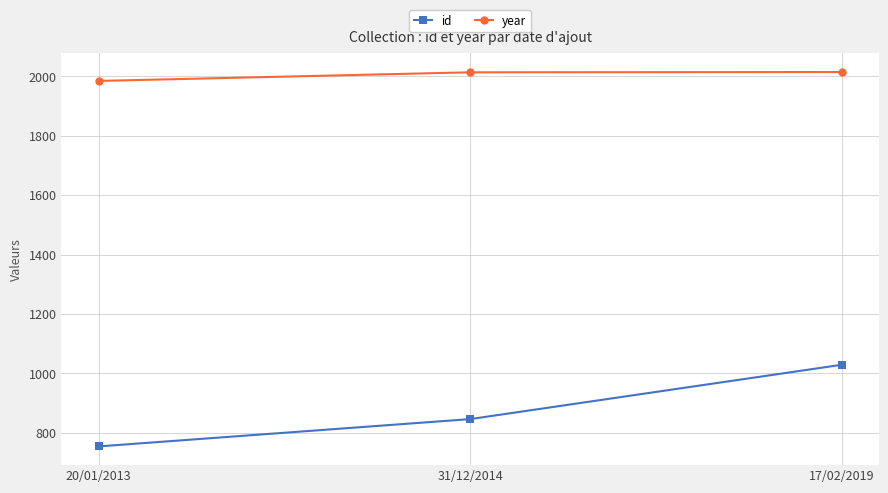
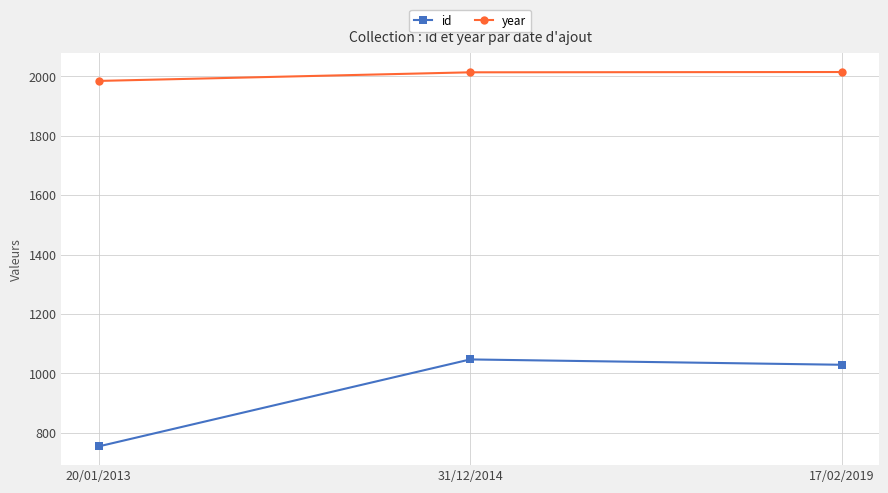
id, 31/12/2014: 850 -> 1050
